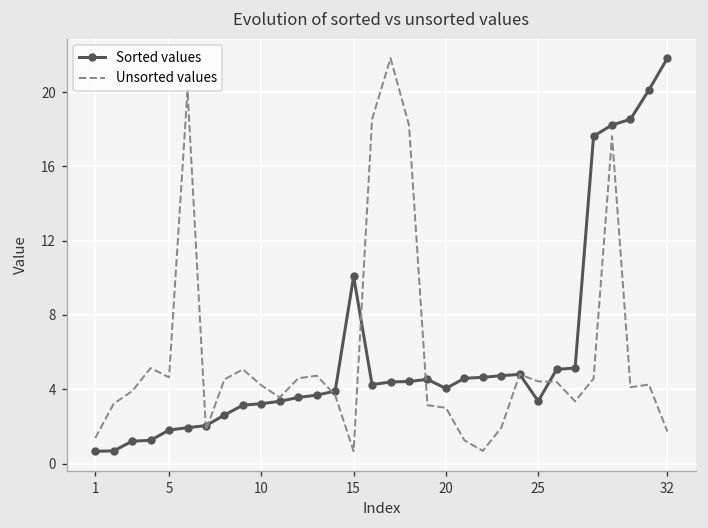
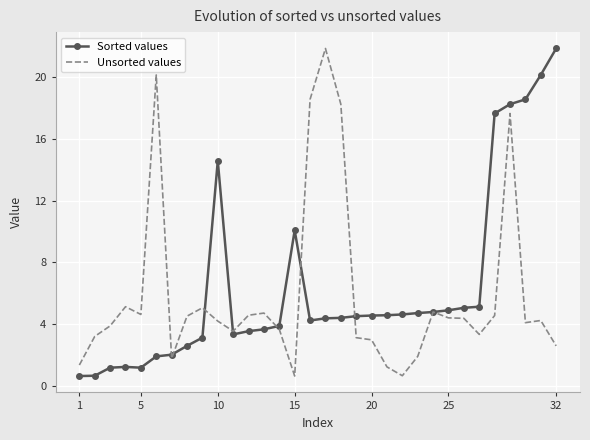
Sorted values, 5: 1.8 -> 1.2
Sorted values, 10: 3.2 -> 14.6
Sorted values, 20: 4.0 -> 4.6
Sorted values, 25: 3.4 -> 4.9
Unsorted values, 32: 1.7 -> 2.6
